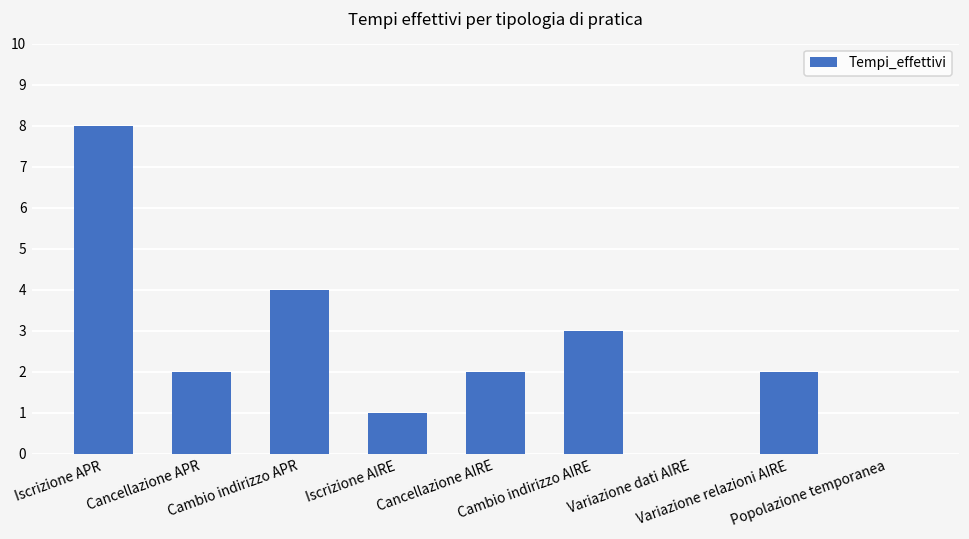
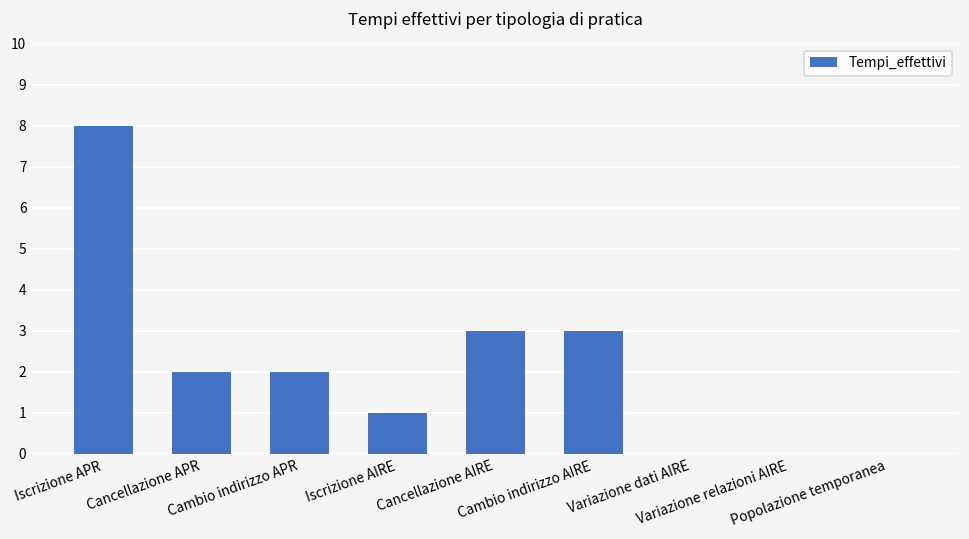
Cambio indirizzo APR: 4 -> 2
Cancellazione AIRE: 2 -> 3
Variazione relazioni AIRE: 2 -> 0
